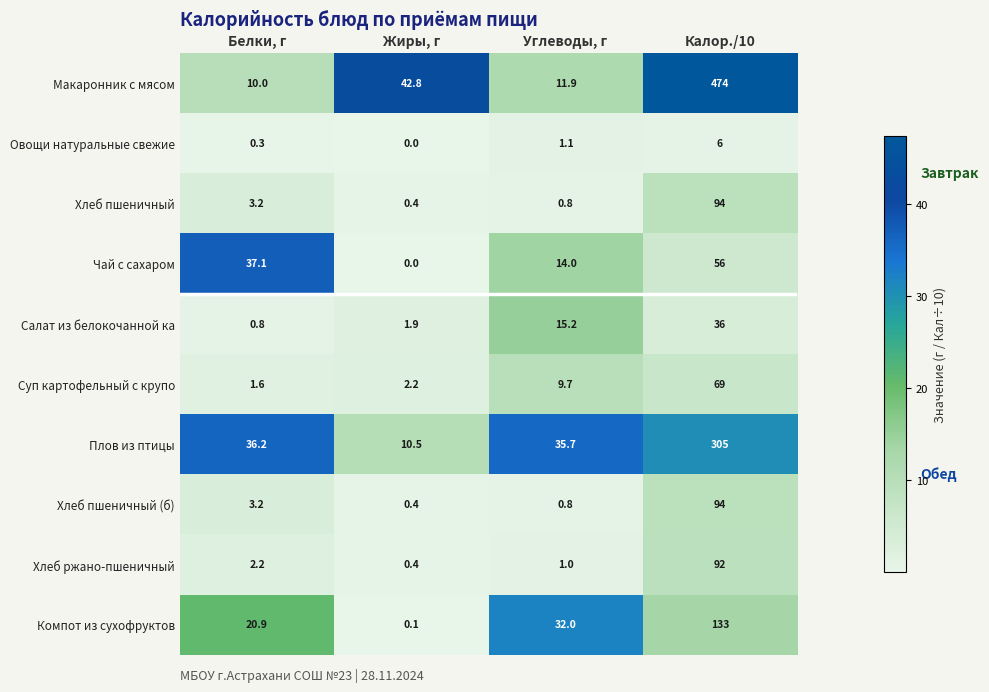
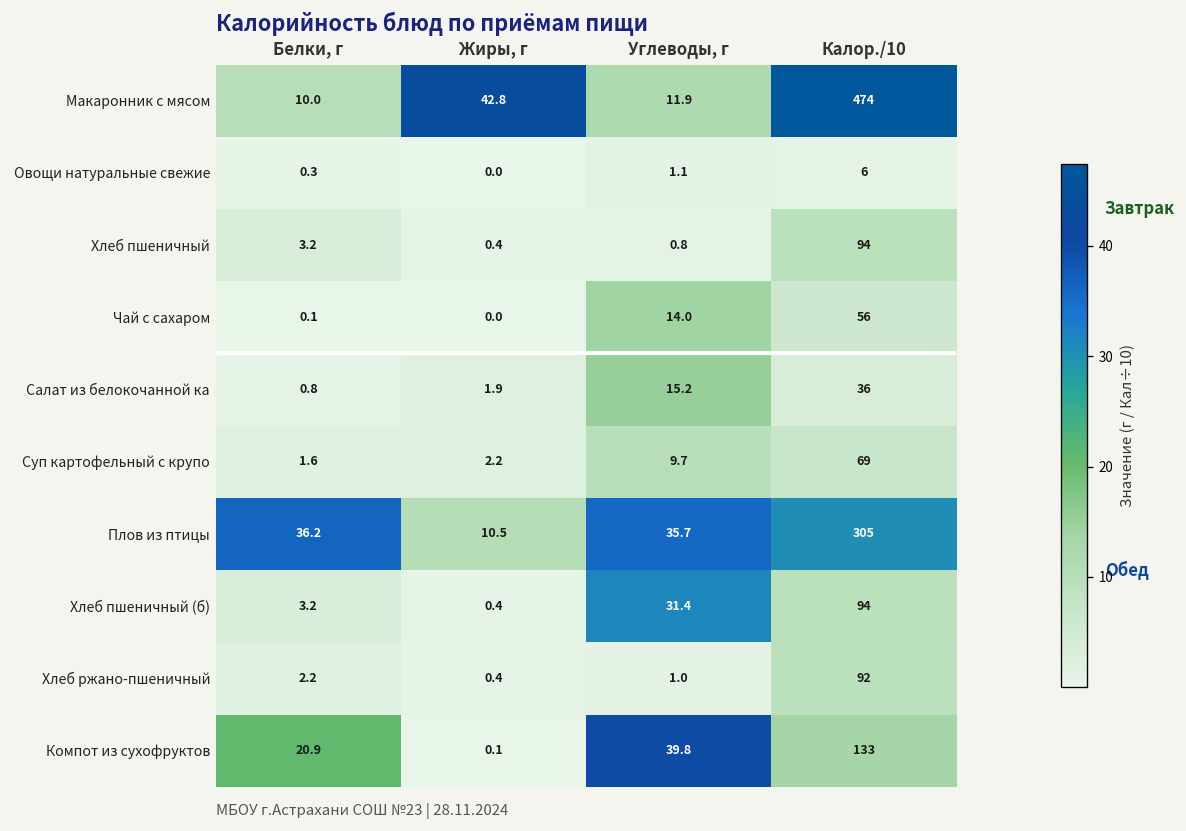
Чай с сахаром, Белки, г: 37.1 -> 0.1
Хлеб пшеничный (б), Углеводы, г: 0.8 -> 31.4
Компот из сухофруктов, Углеводы, г: 32.0 -> 39.8
